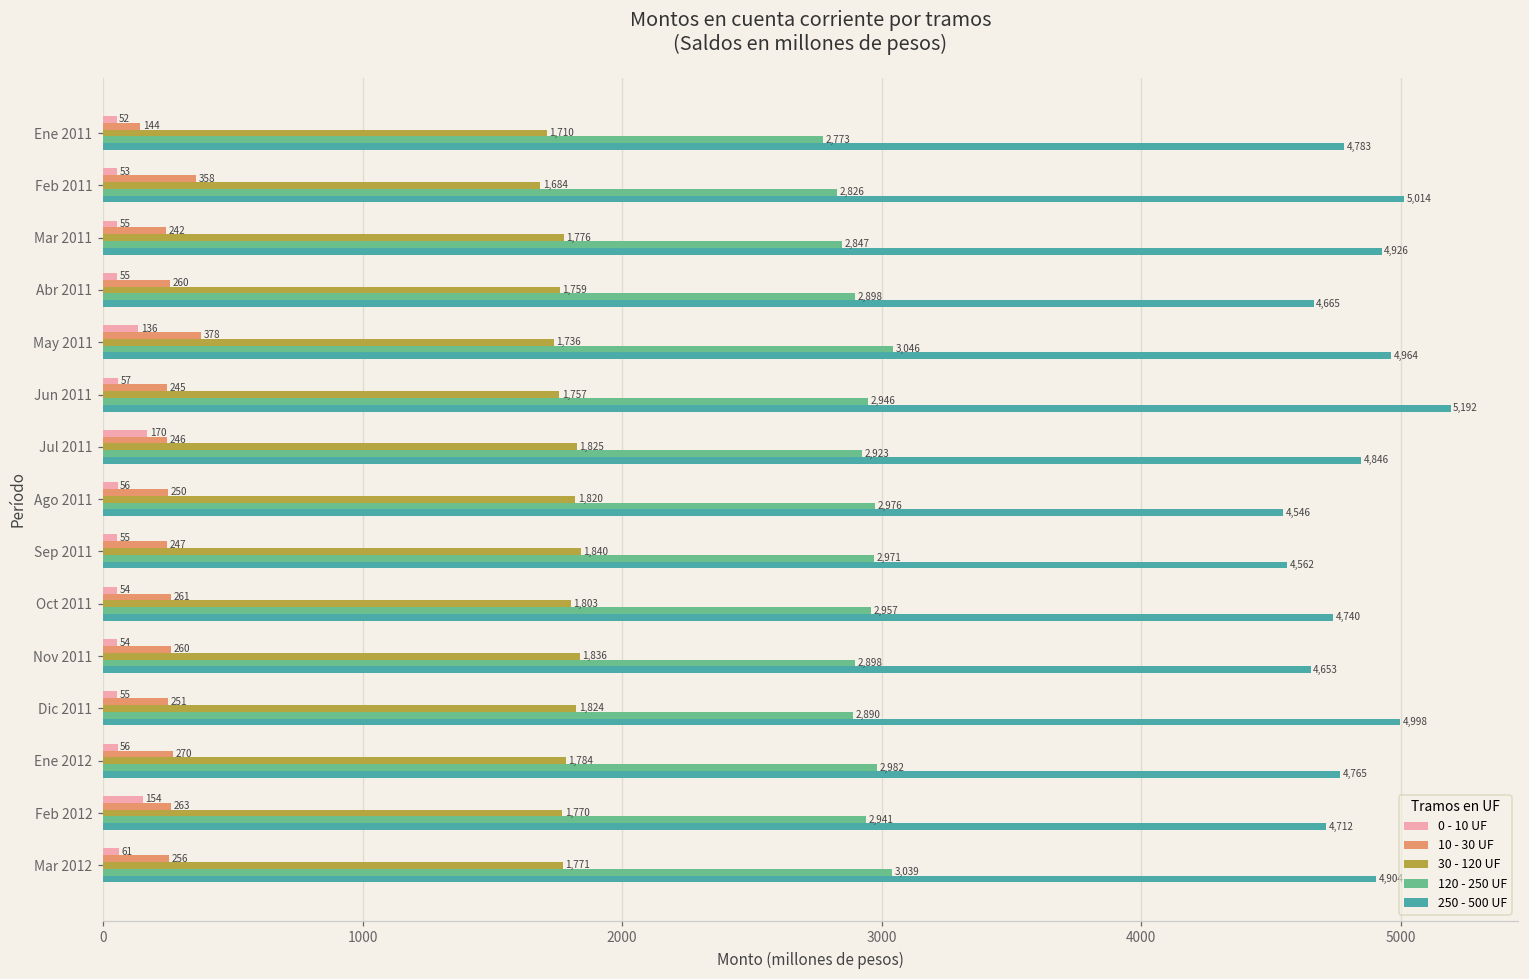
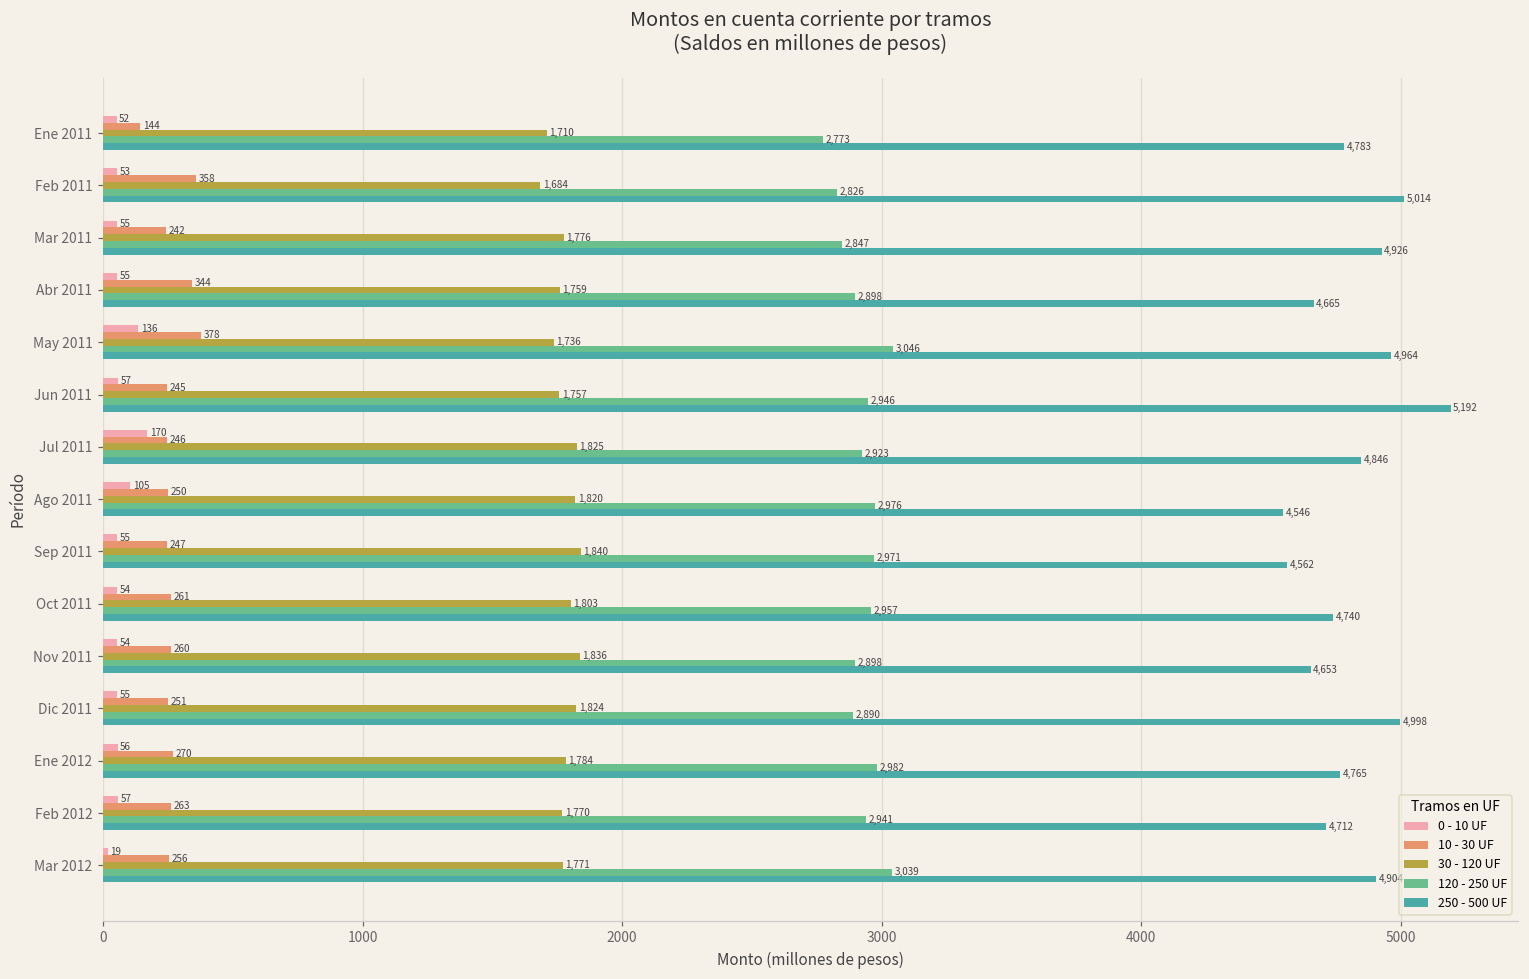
10 - 30 UF, Abr 2011: 260 -> 344
0 - 10 UF, Ago 2011: 56 -> 105
0 - 10 UF, Feb 2012: 154 -> 57
0 - 10 UF, Mar 2012: 61 -> 19
